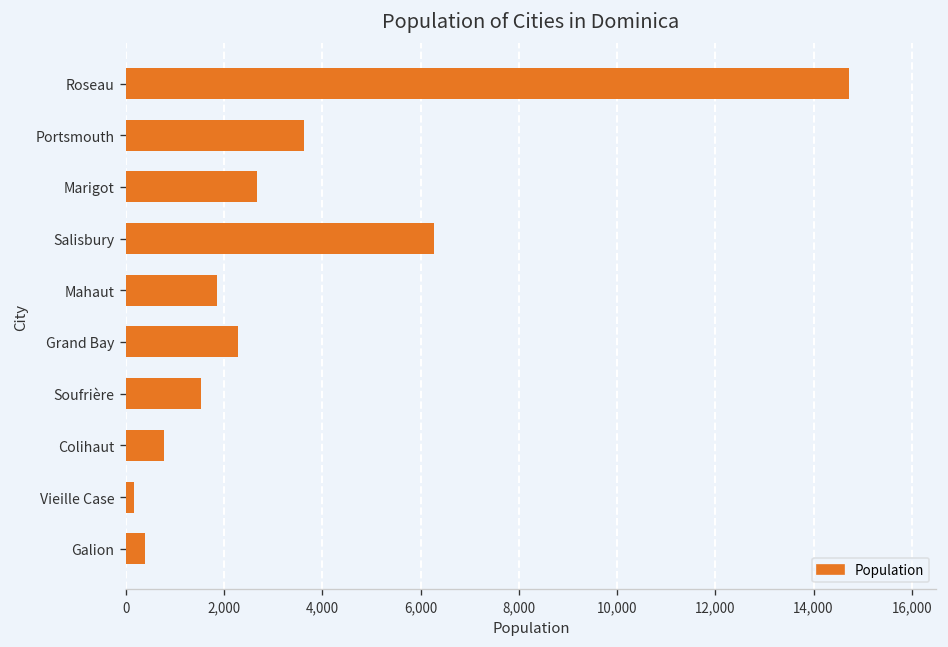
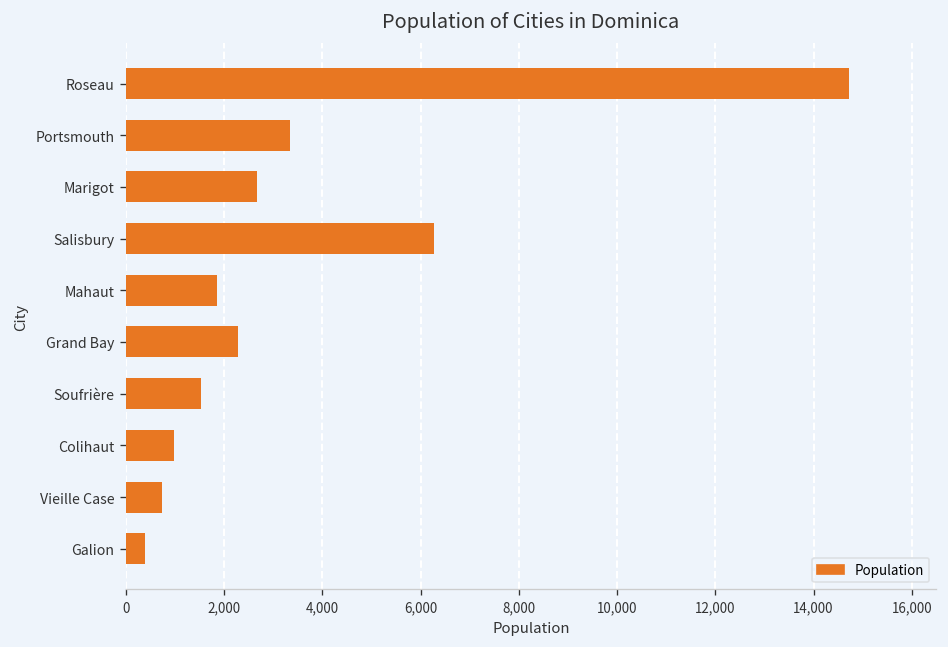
Portsmouth: 3,600 -> 3,300
Colihaut: 800 -> 1,000
Vieille Case: 200 -> 700
